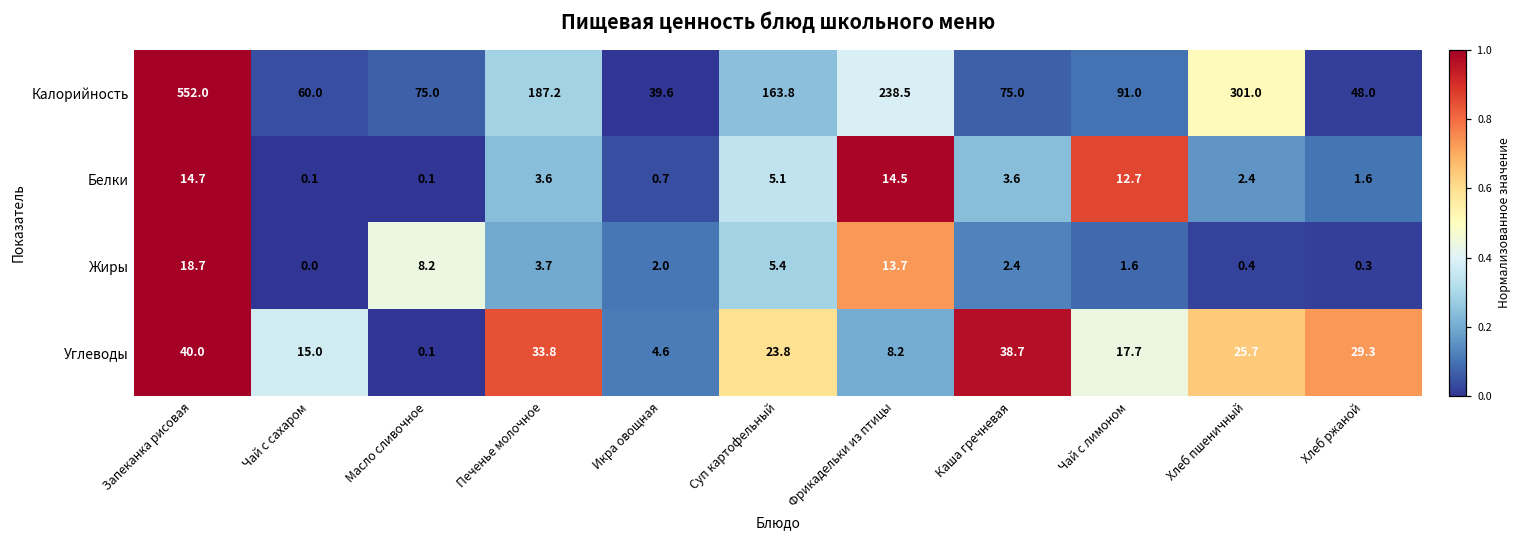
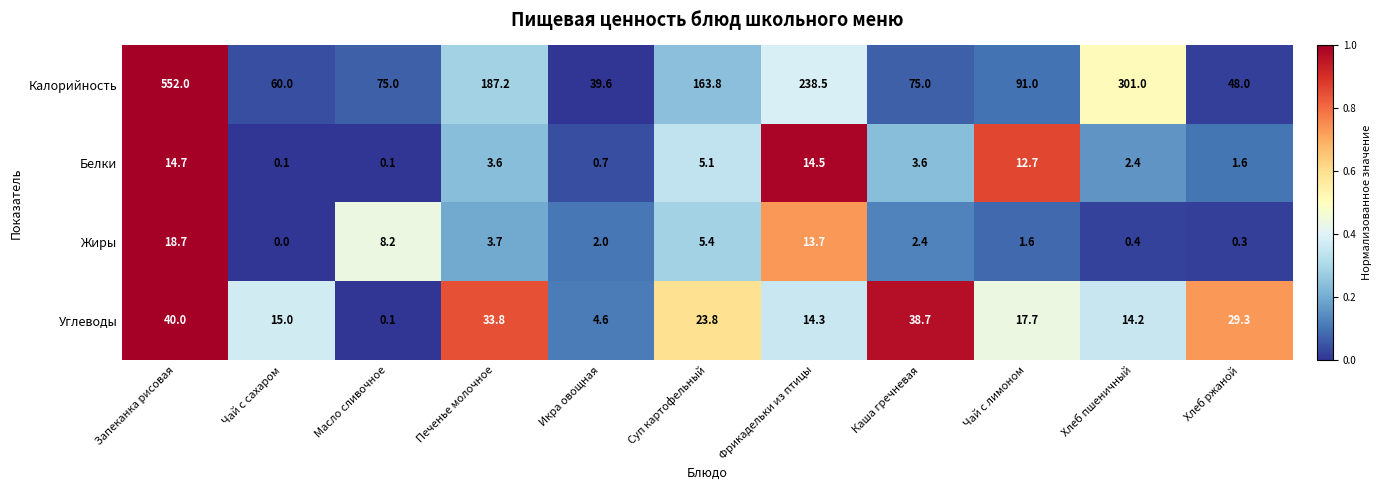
Углеводы, Фрикадельки из птицы: 8.2 -> 14.3
Углеводы, Хлеб пшеничный: 25.7 -> 14.2
